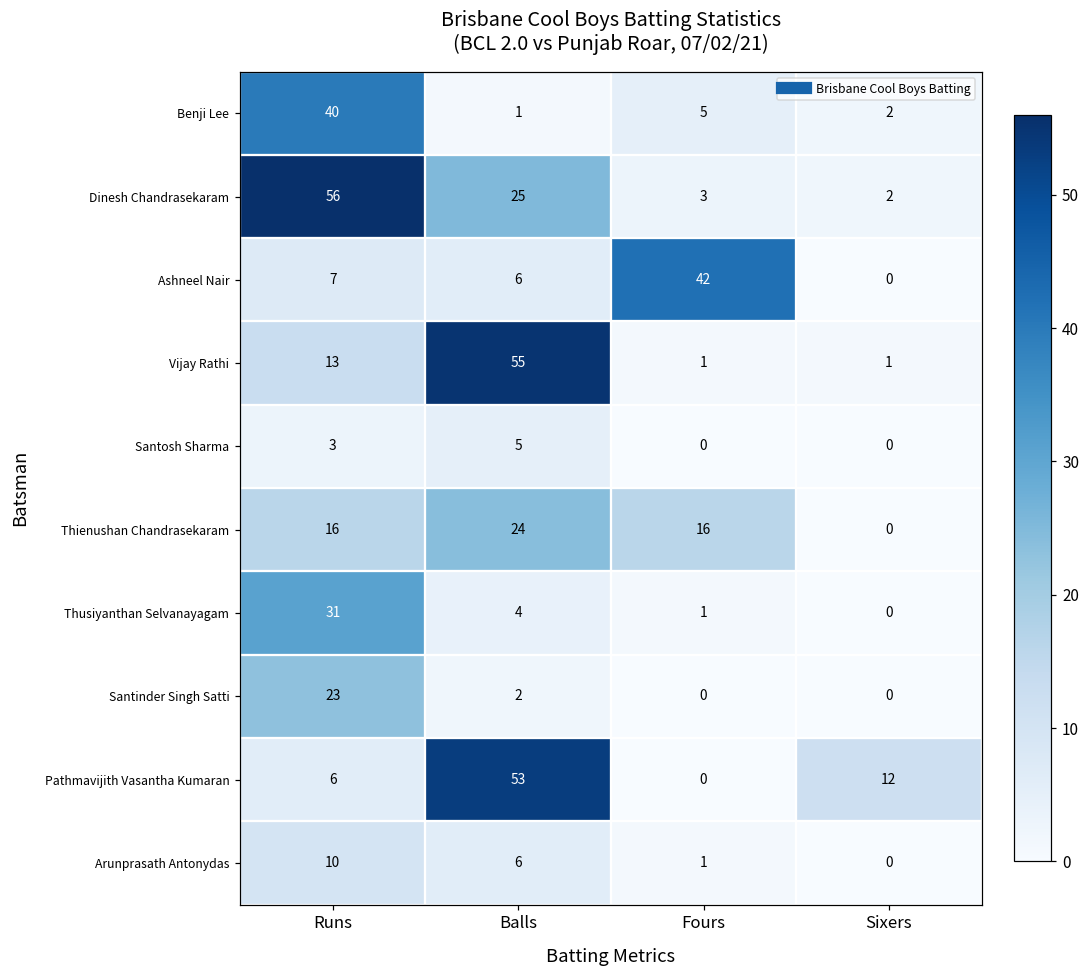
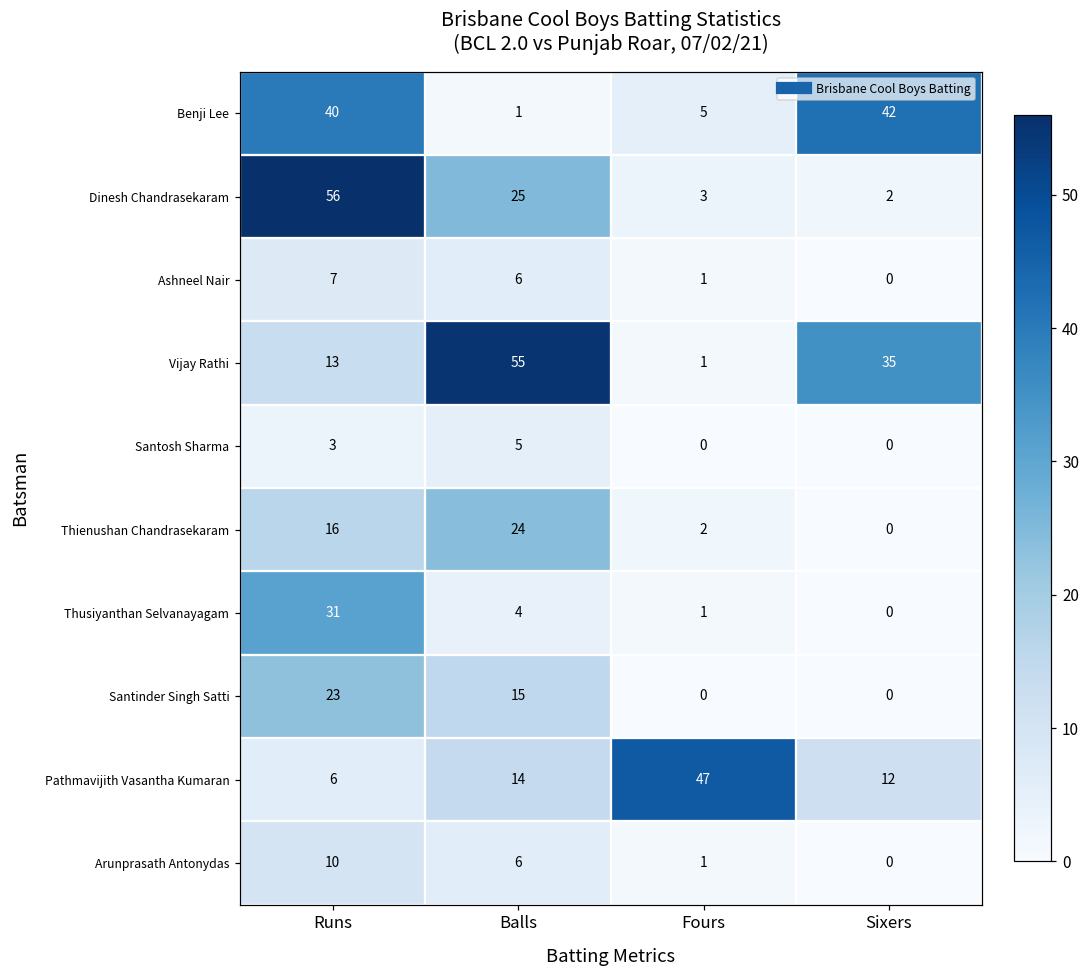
Benji Lee, Sixers: 2 -> 42
Ashneel Nair, Fours: 42 -> 1
Vijay Rathi, Sixers: 1 -> 35
Thienushan Chandrasekaram, Fours: 16 -> 2
Santinder Singh Satti, Balls: 2 -> 15
Pathmavijith Vasantha Kumaran, Balls: 53 -> 14
Pathmavijith Vasantha Kumaran, Fours: 0 -> 47
